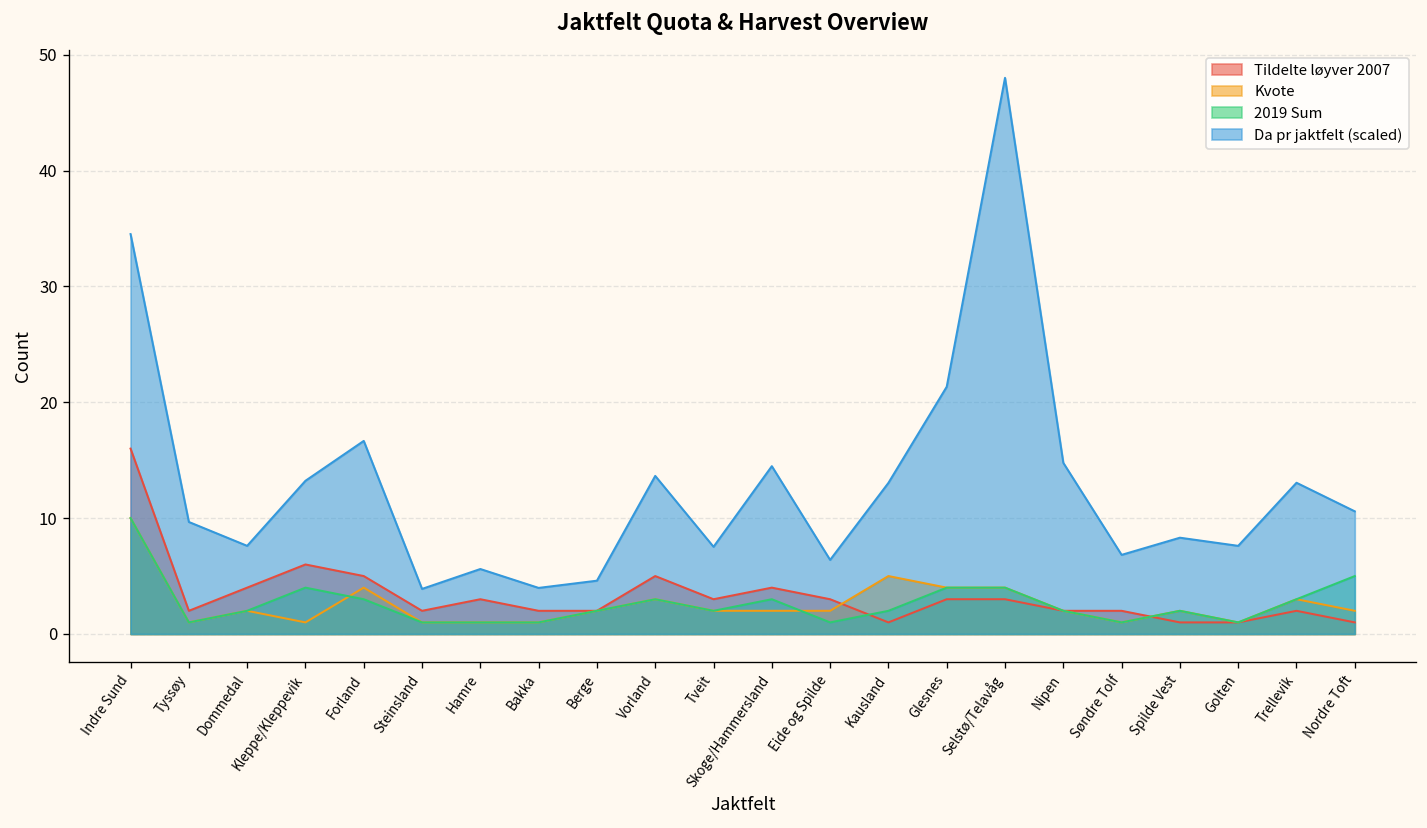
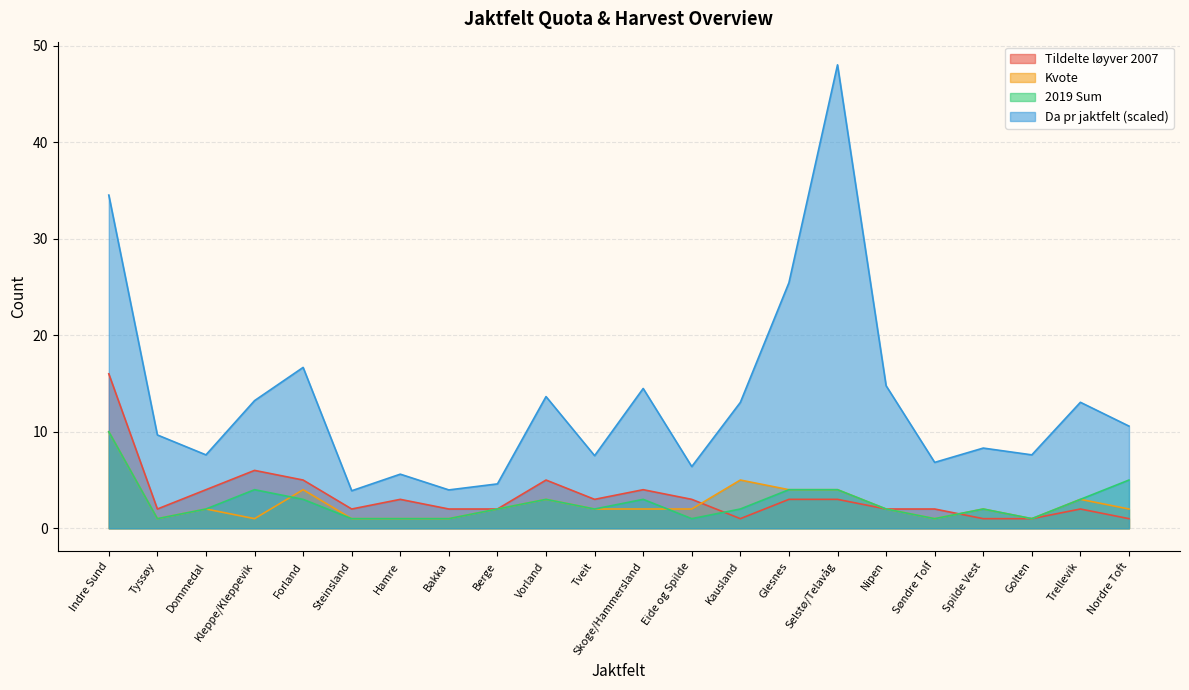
Da pr jaktfelt (scaled), Glesnes: 21 -> 25
